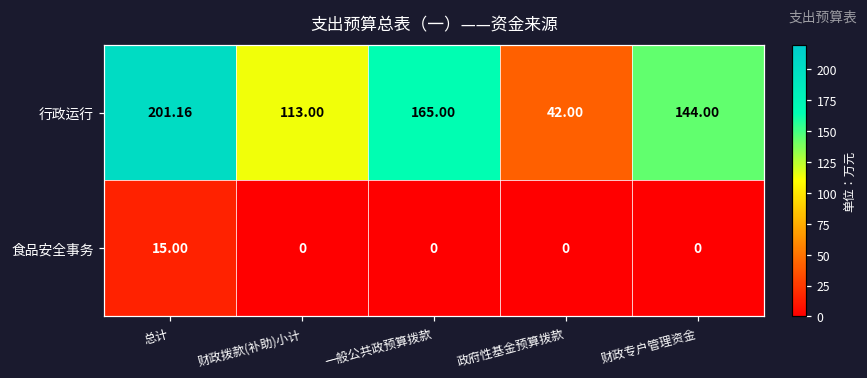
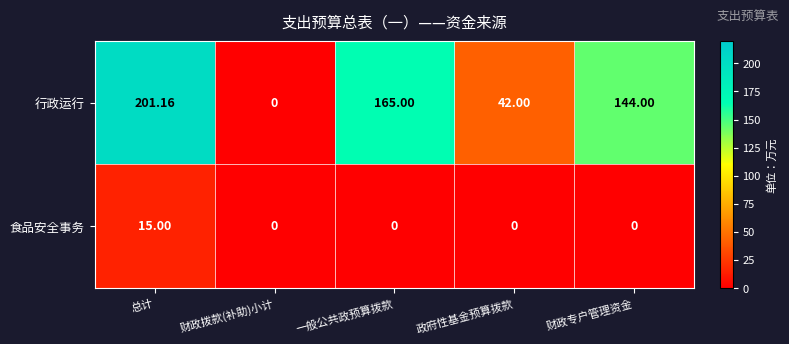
行政运行, 财政拨款(补助)小计: 113.00 -> 0
